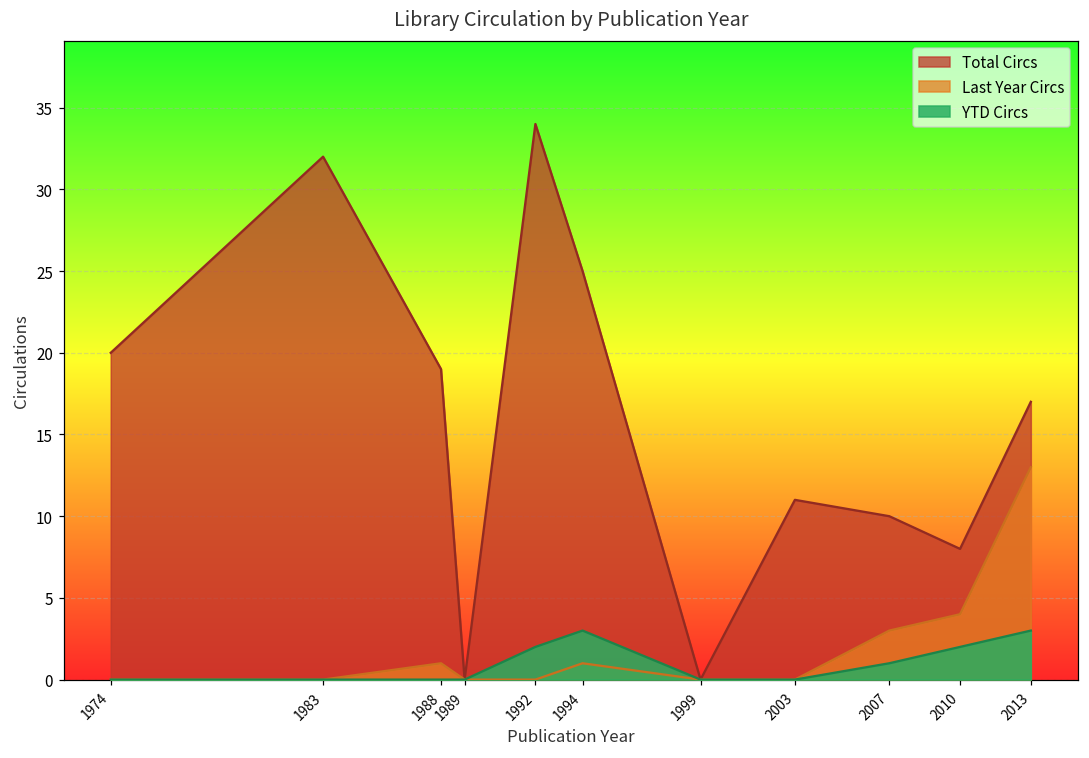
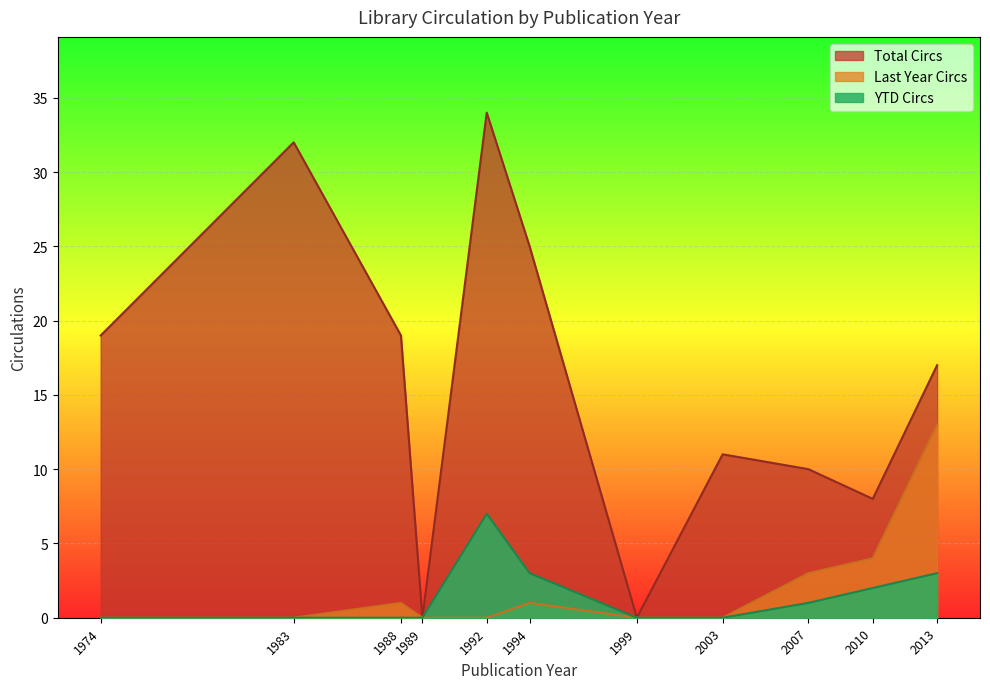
Total Circs, 1974: 20 -> 19
YTD Circs, 1992: 2 -> 7
